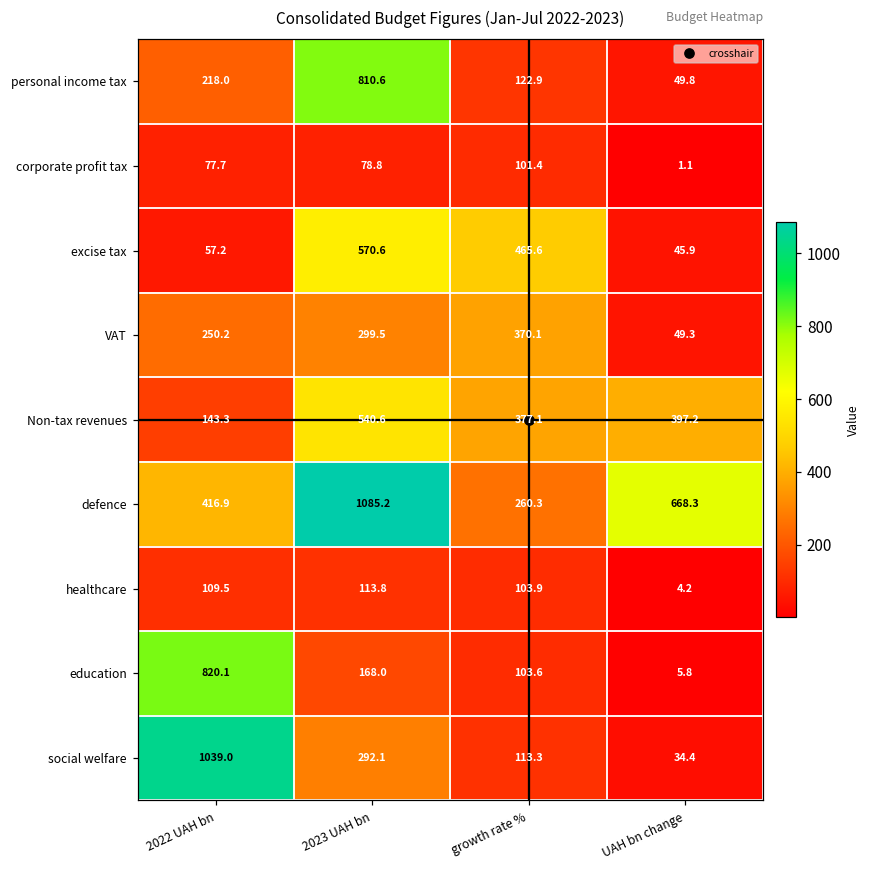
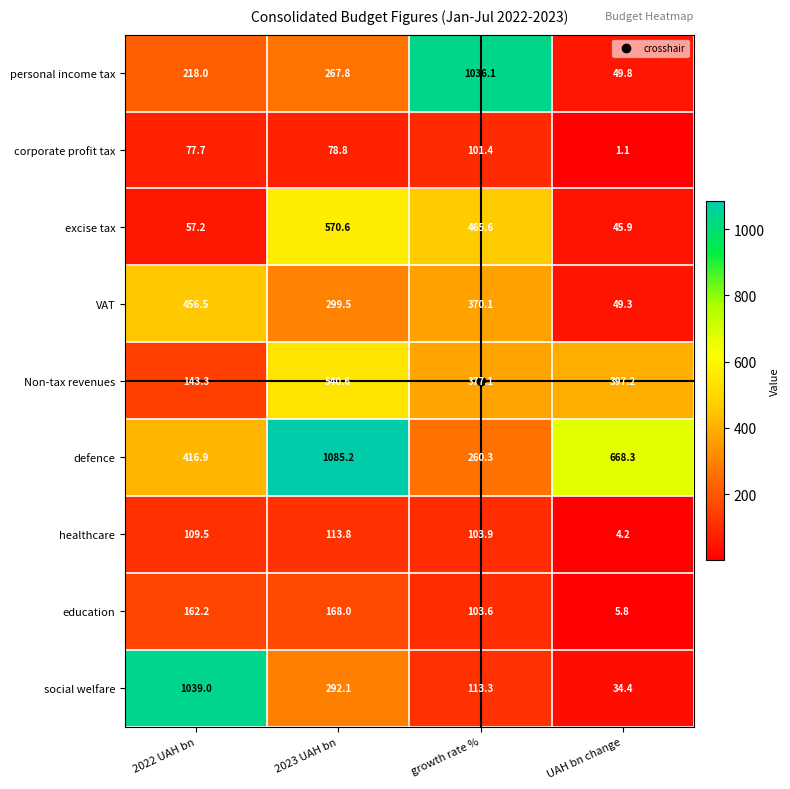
personal income tax, 2023 UAH bn: 810.6 -> 267.8
personal income tax, growth rate %: 122.9 -> 1036.1
VAT, 2022 UAH bn: 250.2 -> 456.5
education, 2022 UAH bn: 820.1 -> 162.2
